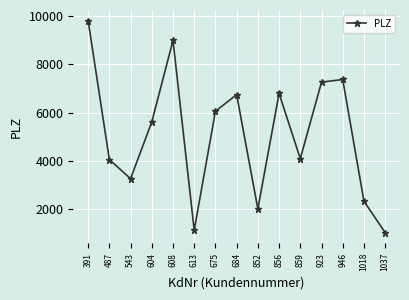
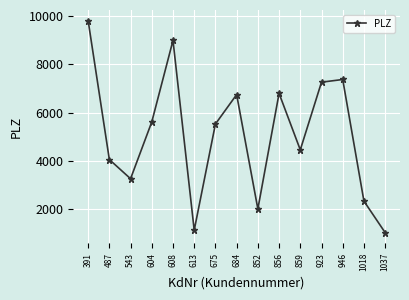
675: 6100 -> 5500
859: 4100 -> 4500
